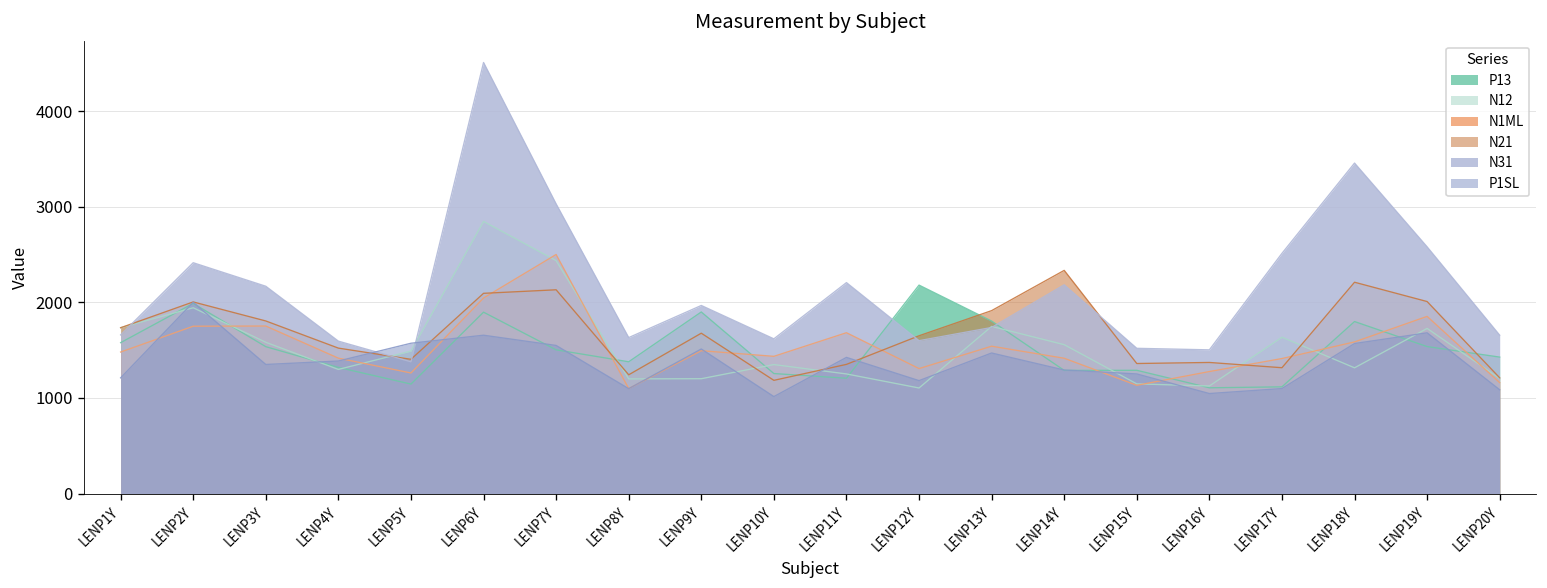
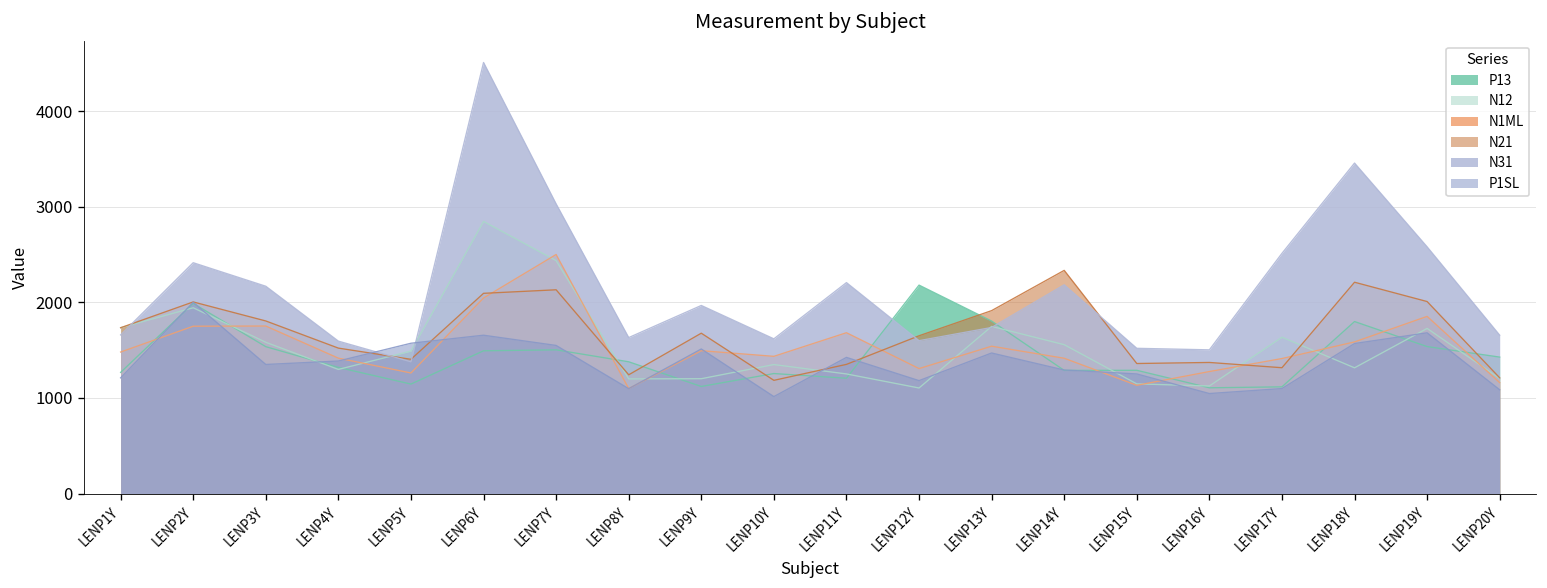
P13, LENP1Y: 1600 -> 1300
P13, LENP6Y: 1900 -> 1500
P13, LENP9Y: 1900 -> 1100
